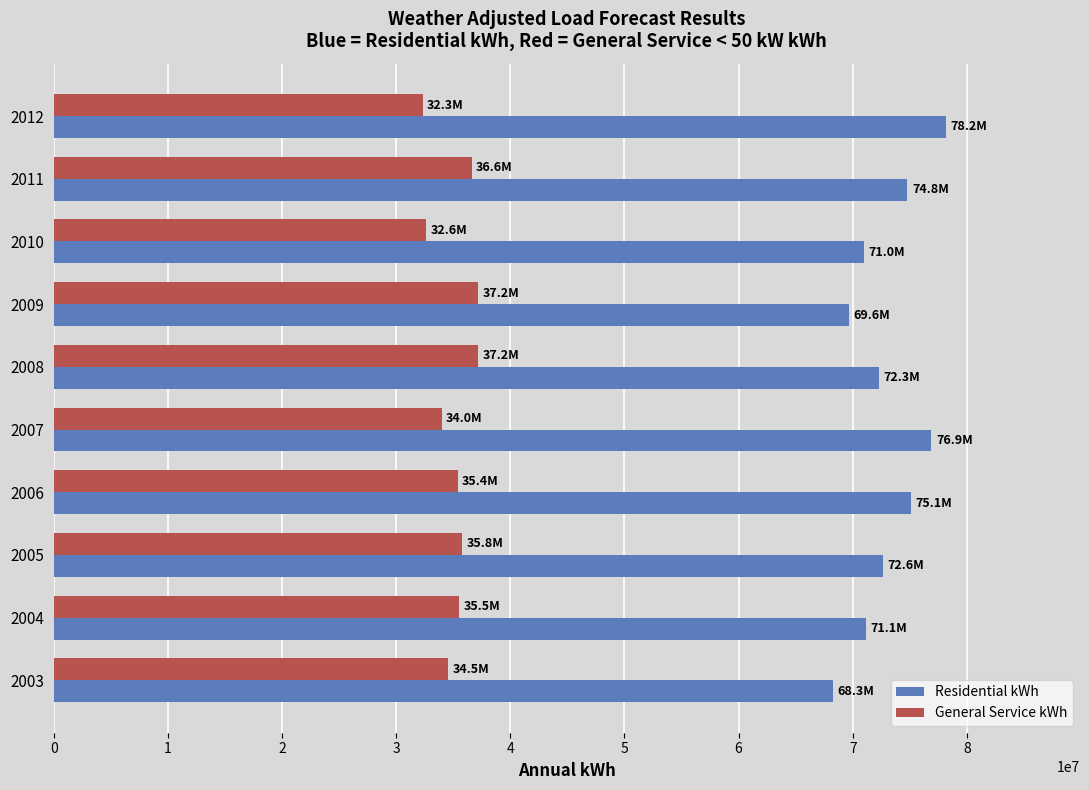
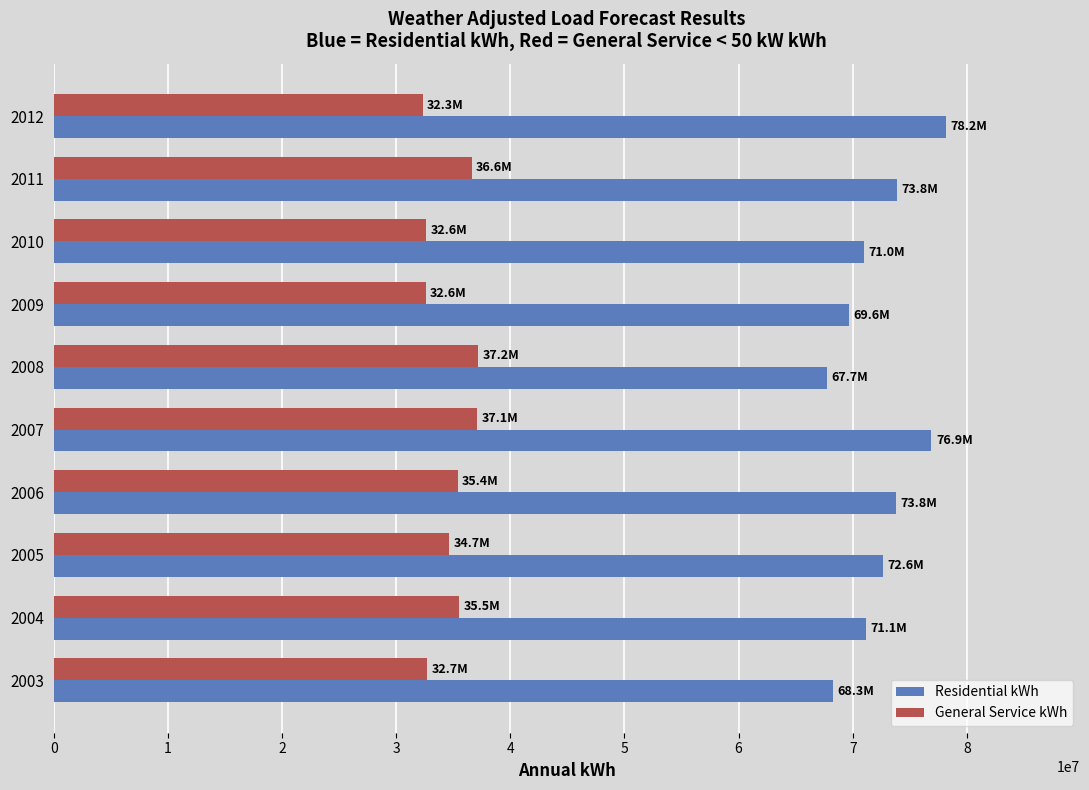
Residential kWh, 2011: 74.8M -> 73.8M
General Service kWh, 2009: 37.2M -> 32.6M
Residential kWh, 2008: 72.3M -> 67.7M
General Service kWh, 2007: 34.0M -> 37.1M
Residential kWh, 2006: 75.1M -> 73.8M
General Service kWh, 2005: 35.8M -> 34.7M
General Service kWh, 2003: 34.5M -> 32.7M
